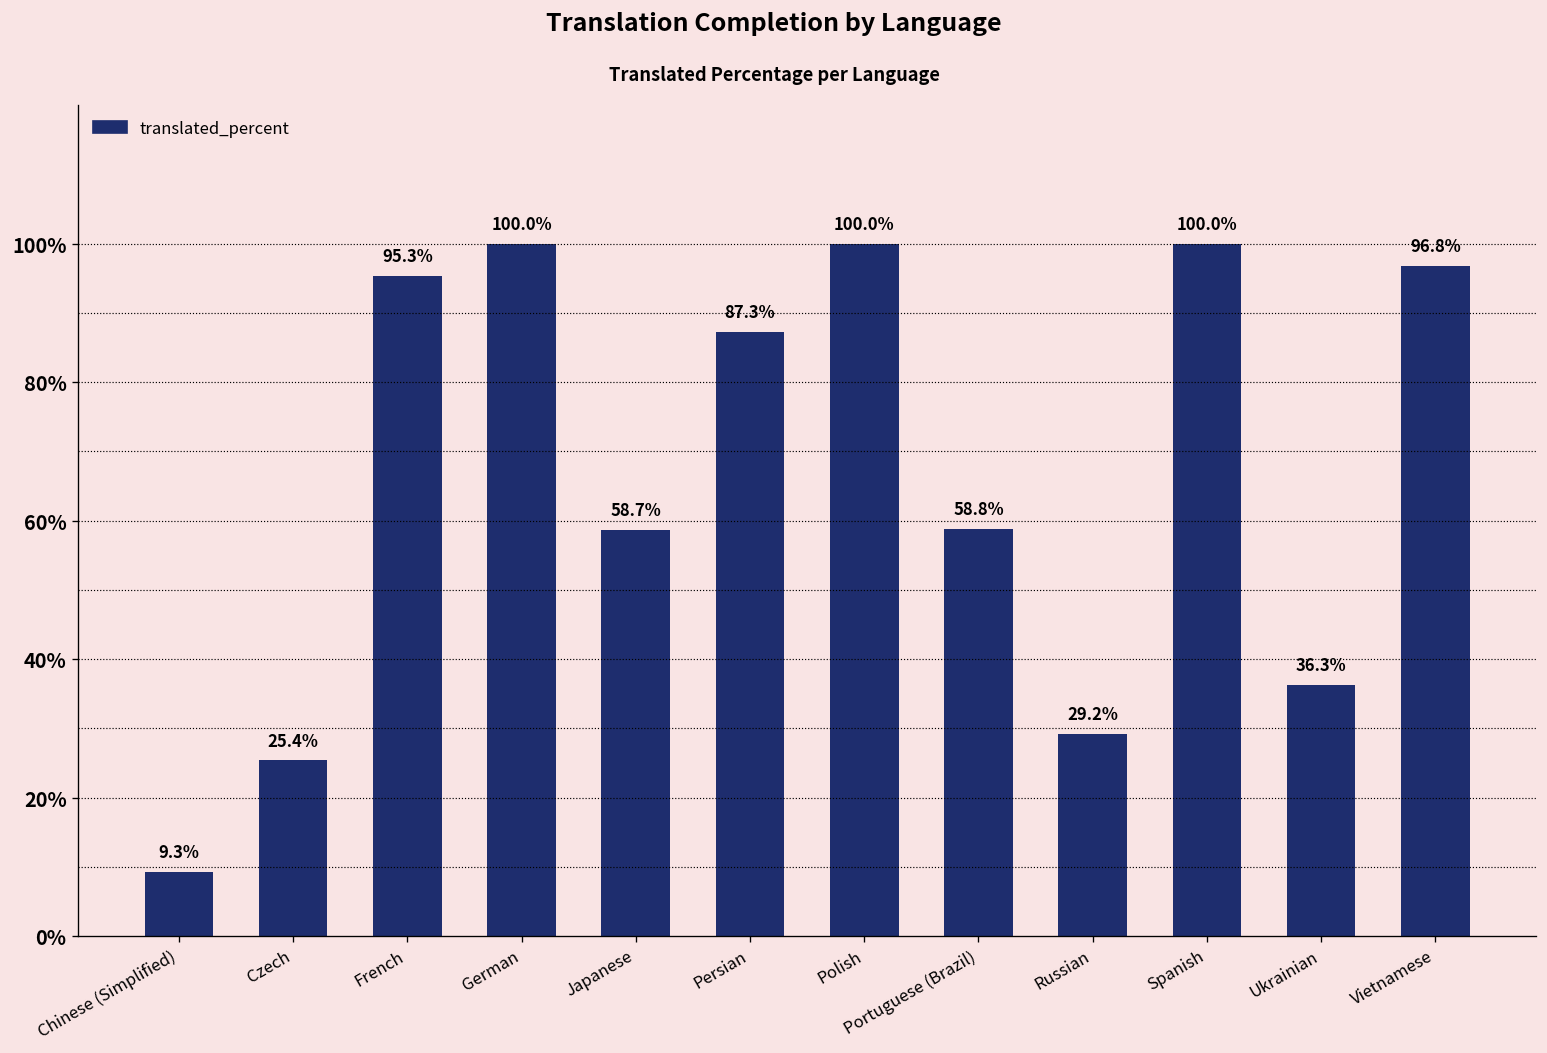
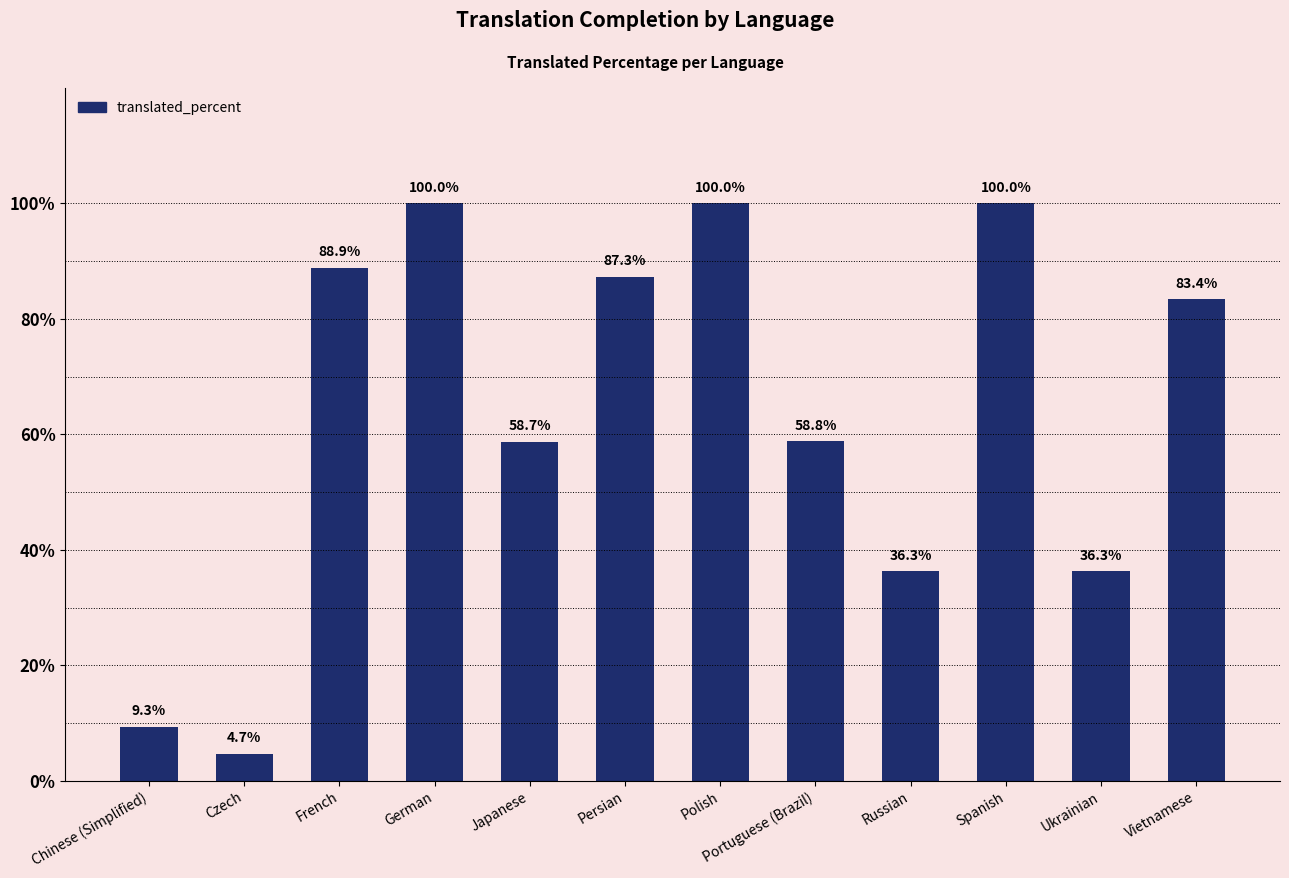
Czech: 25.4% -> 4.7%
French: 95.3% -> 88.9%
Russian: 29.2% -> 36.3%
Vietnamese: 96.8% -> 83.4%
